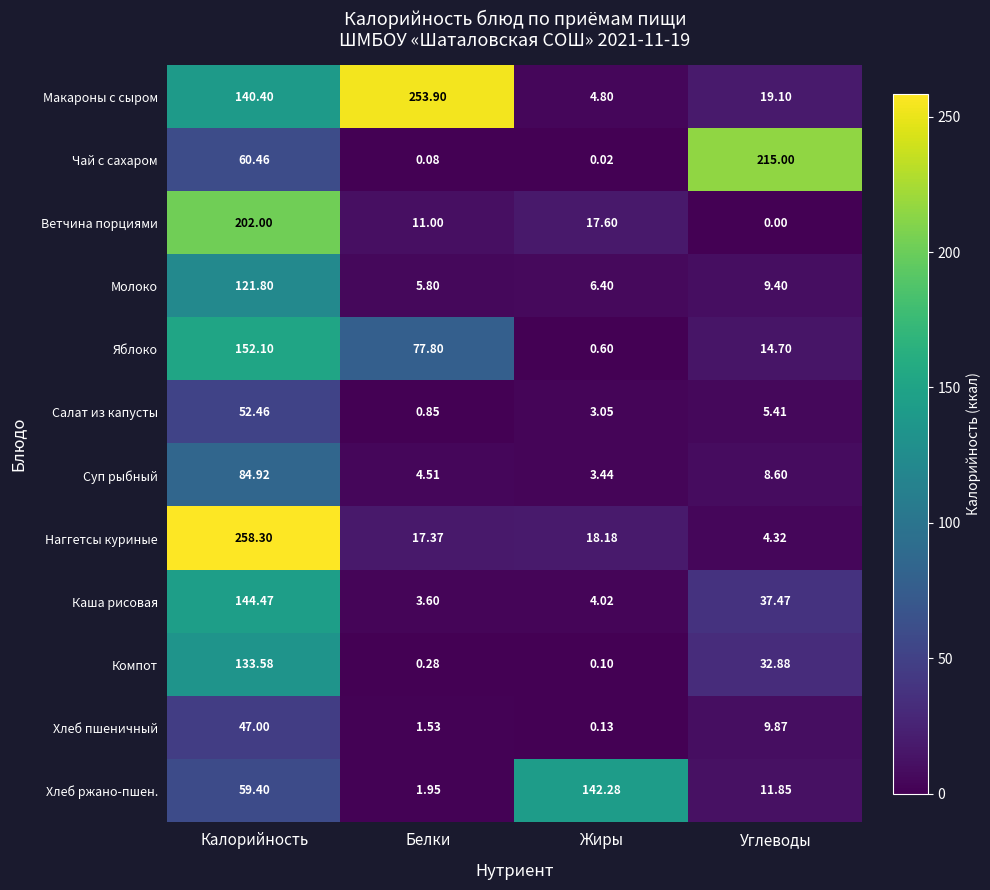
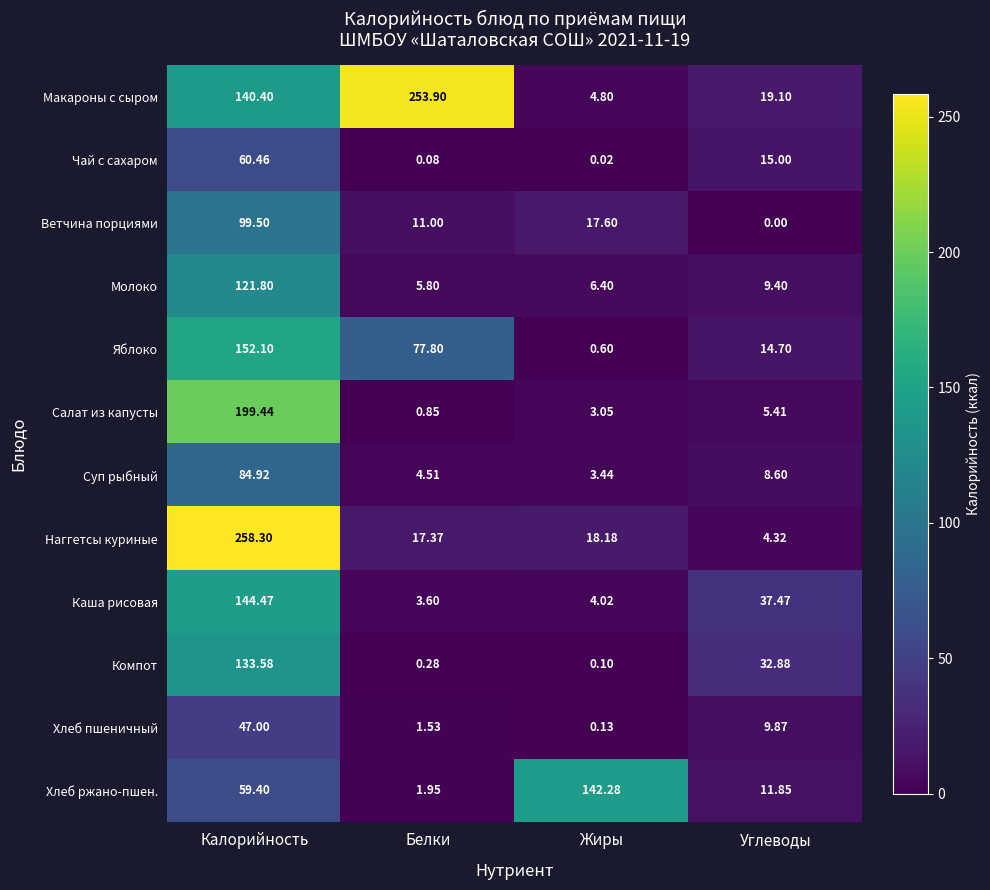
Чай с сахаром, Углеводы: 215.00 -> 15.00
Ветчина порциями, Калорийность: 202.00 -> 99.50
Салат из капусты, Калорийность: 52.46 -> 199.44
